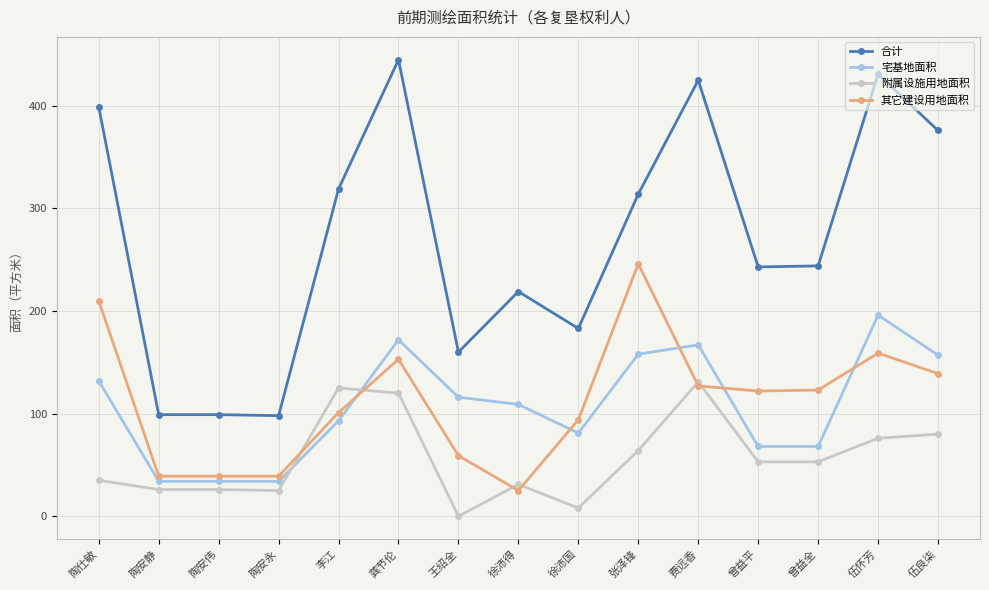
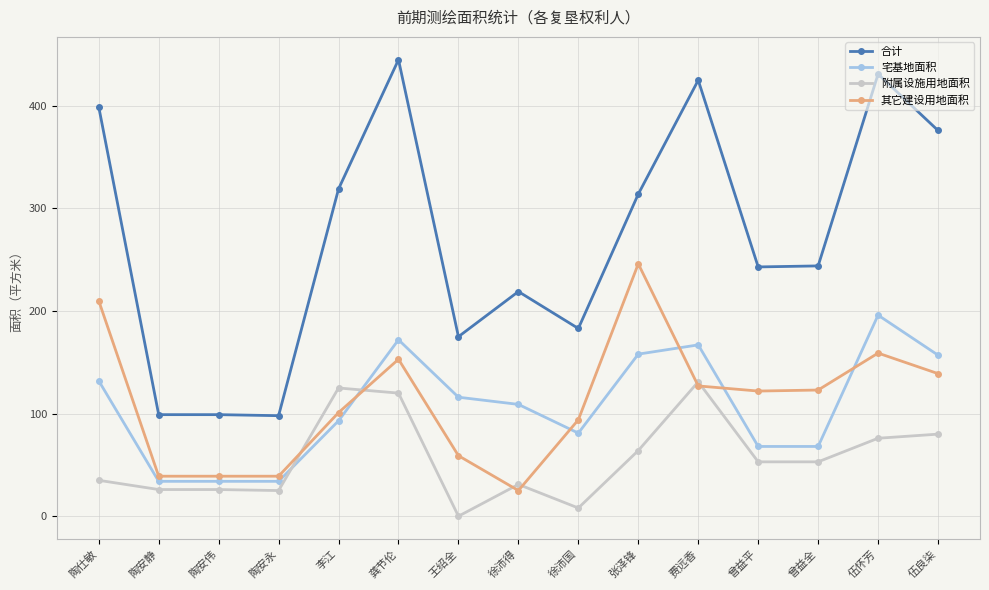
合计, 王绍全: 160 -> 175
